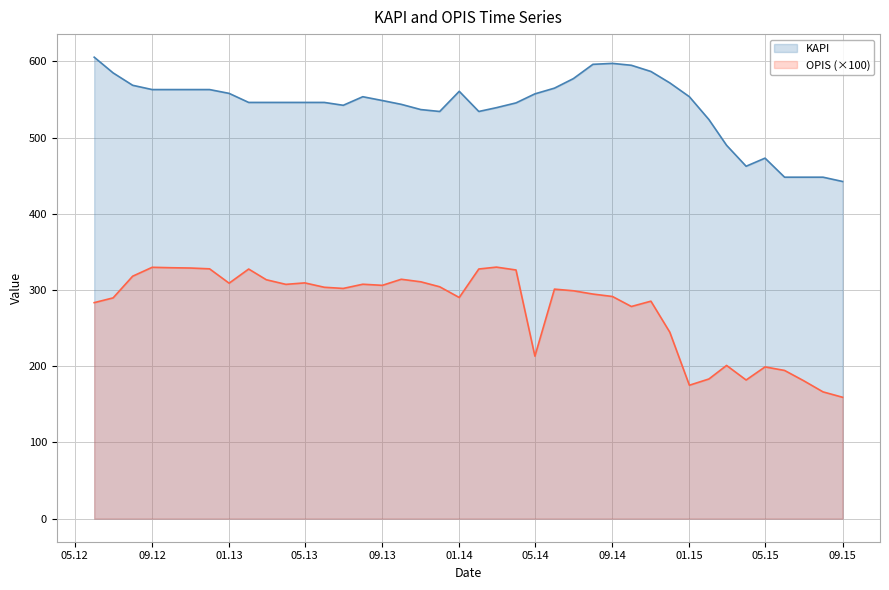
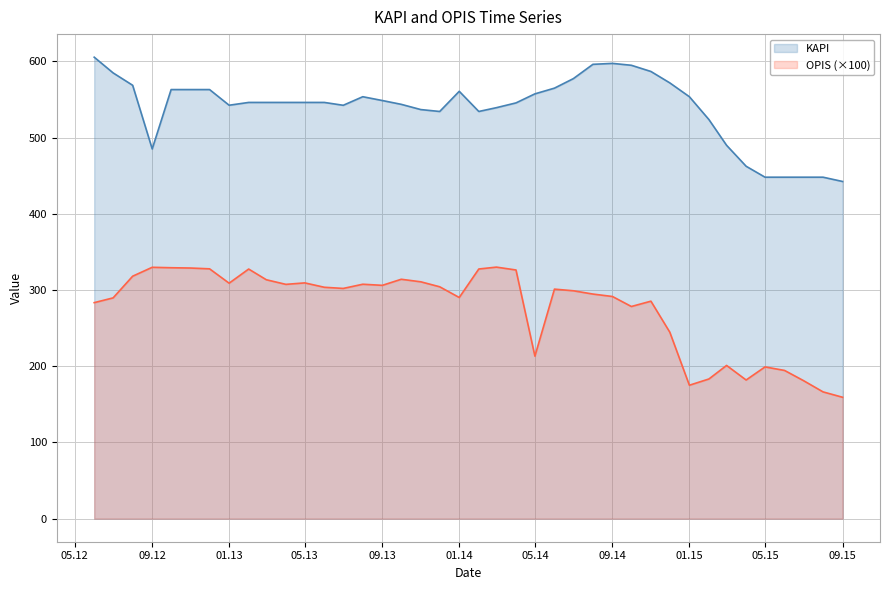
KAPI, 09.12: 560 -> 490
KAPI, 01.13: 560 -> 540
KAPI, 05.15: 470 -> 450
